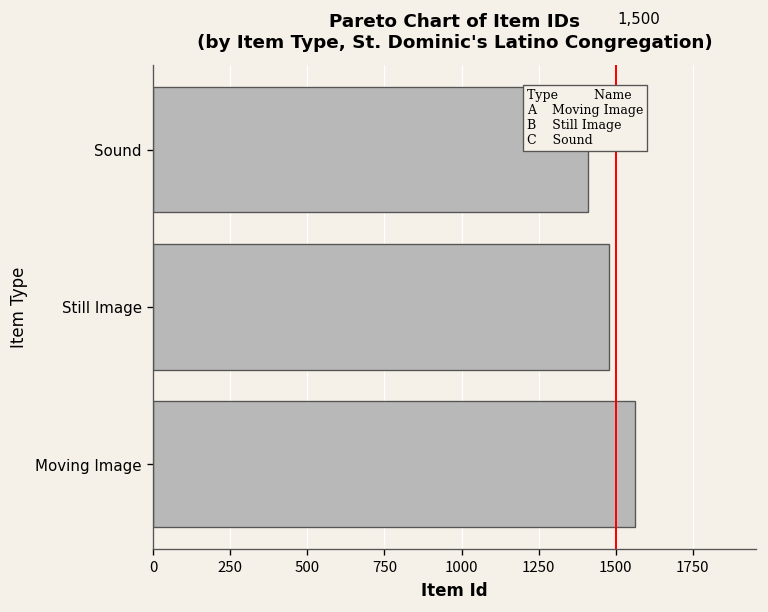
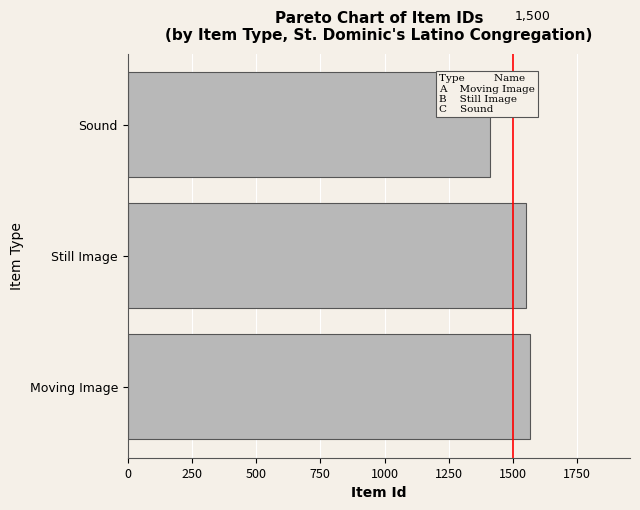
Still Image: 1480 -> 1550
